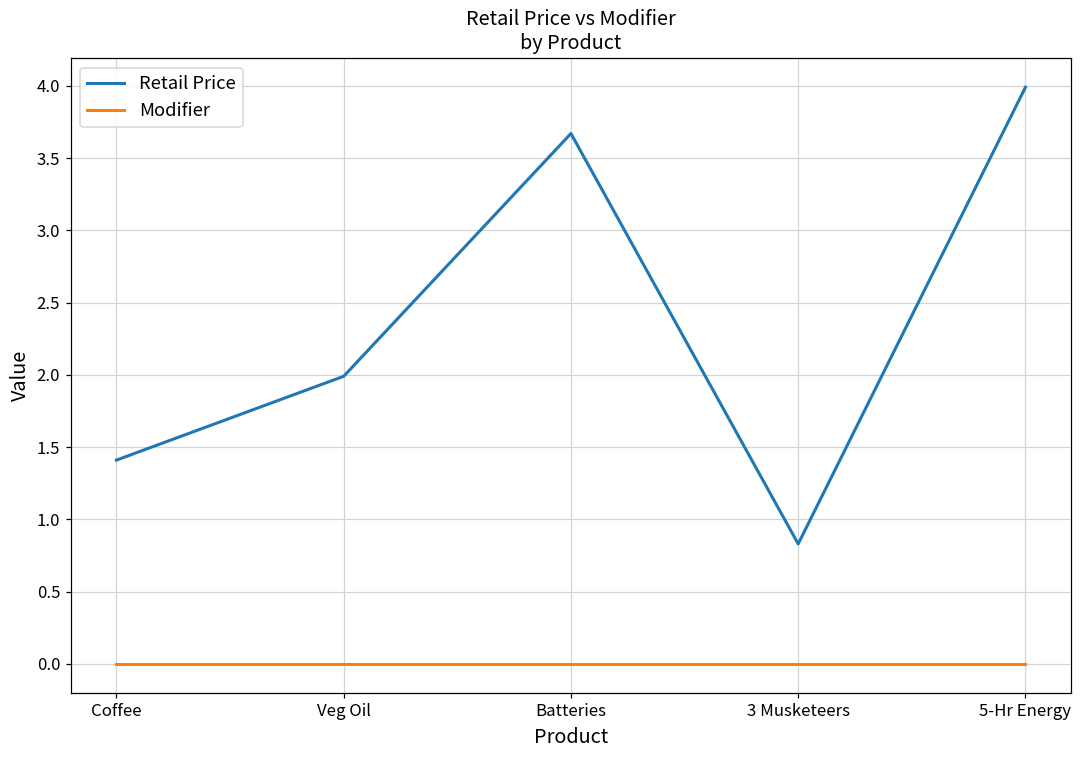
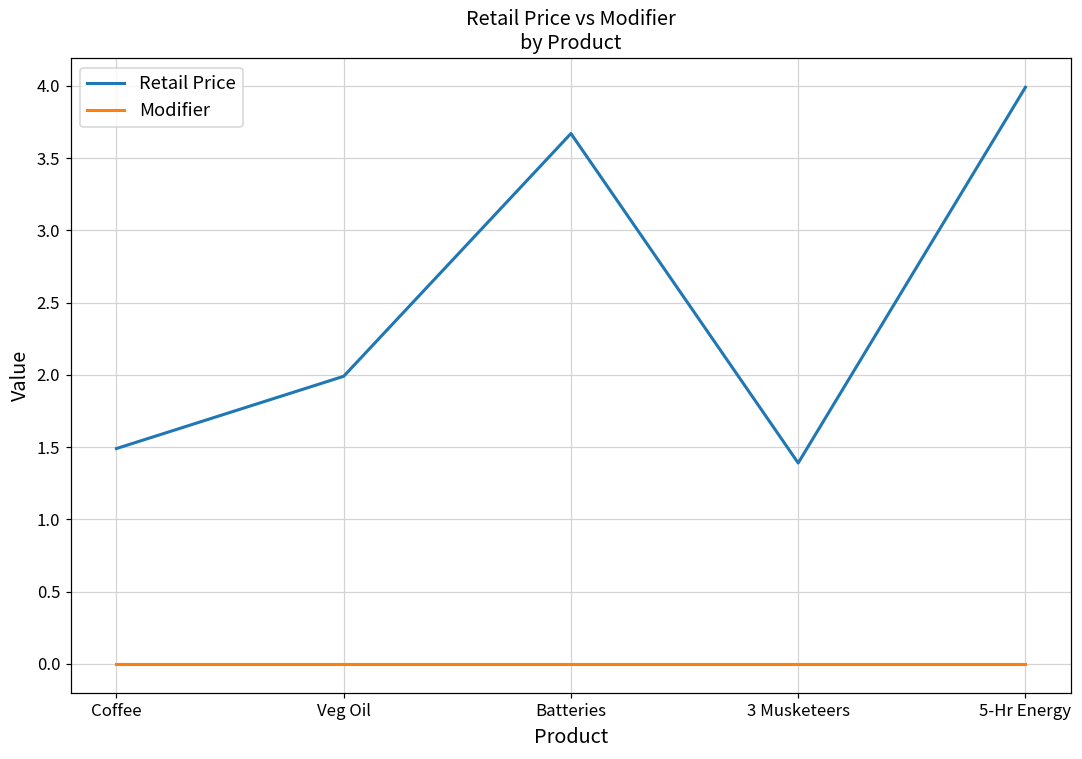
Retail Price, Coffee: 1.41 -> 1.49
Retail Price, 3 Musketeers: 0.83 -> 1.39
